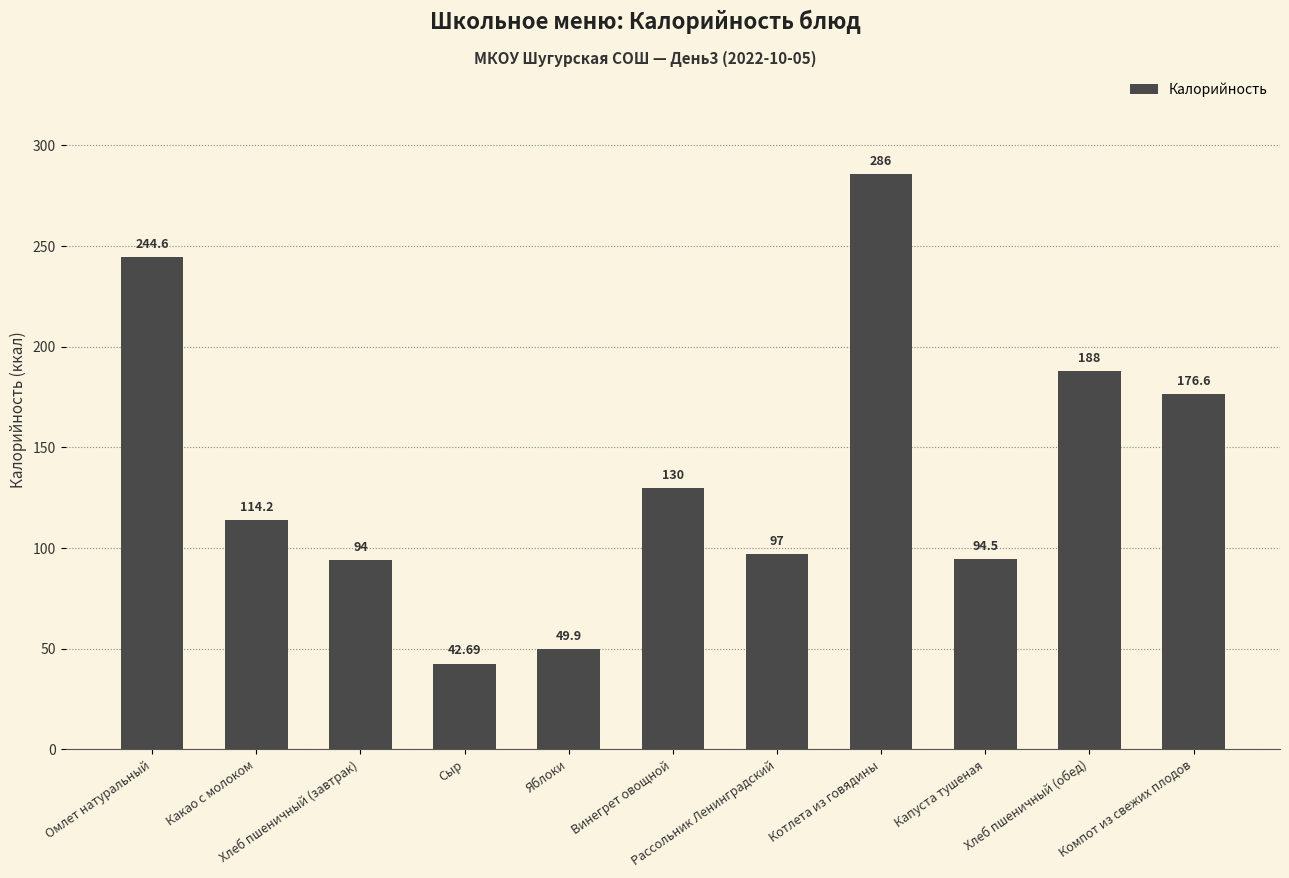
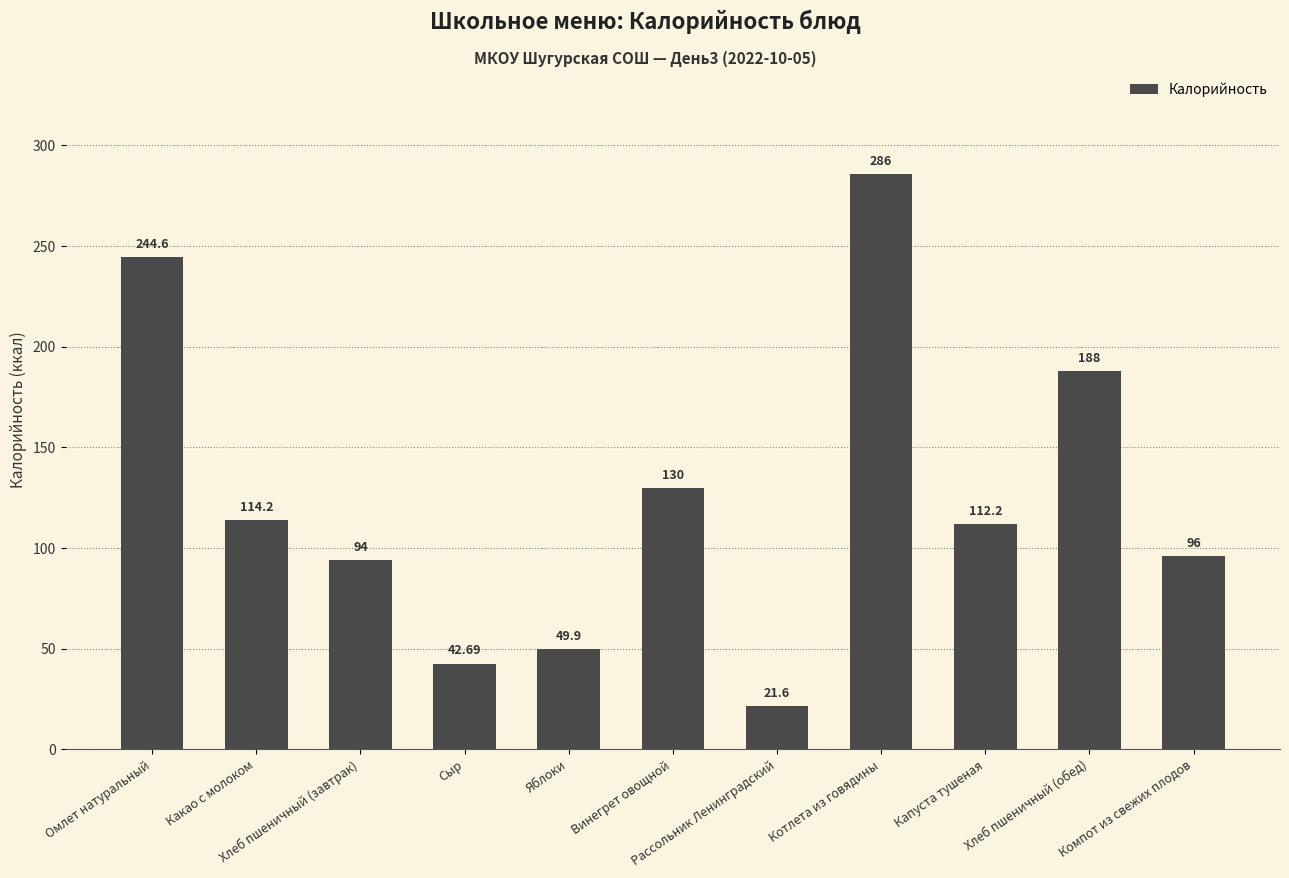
Рассольник Ленинградский: 97 -> 21.6
Капуста тушеная: 94.5 -> 112.2
Компот из свежих плодов: 176.6 -> 96
